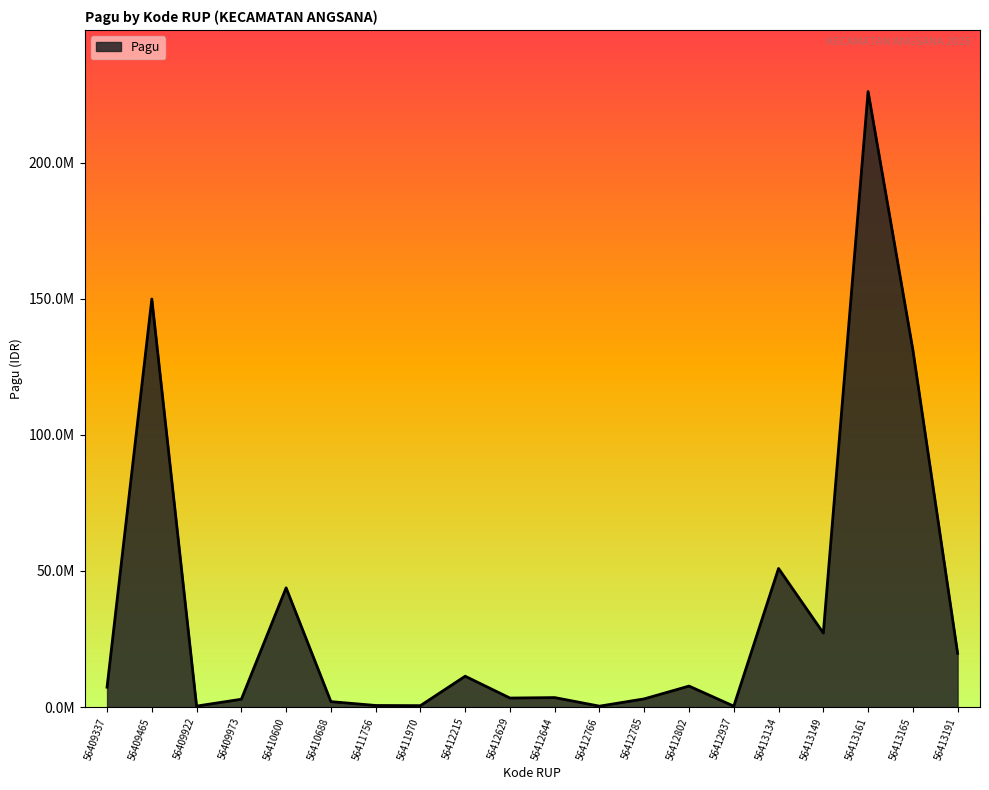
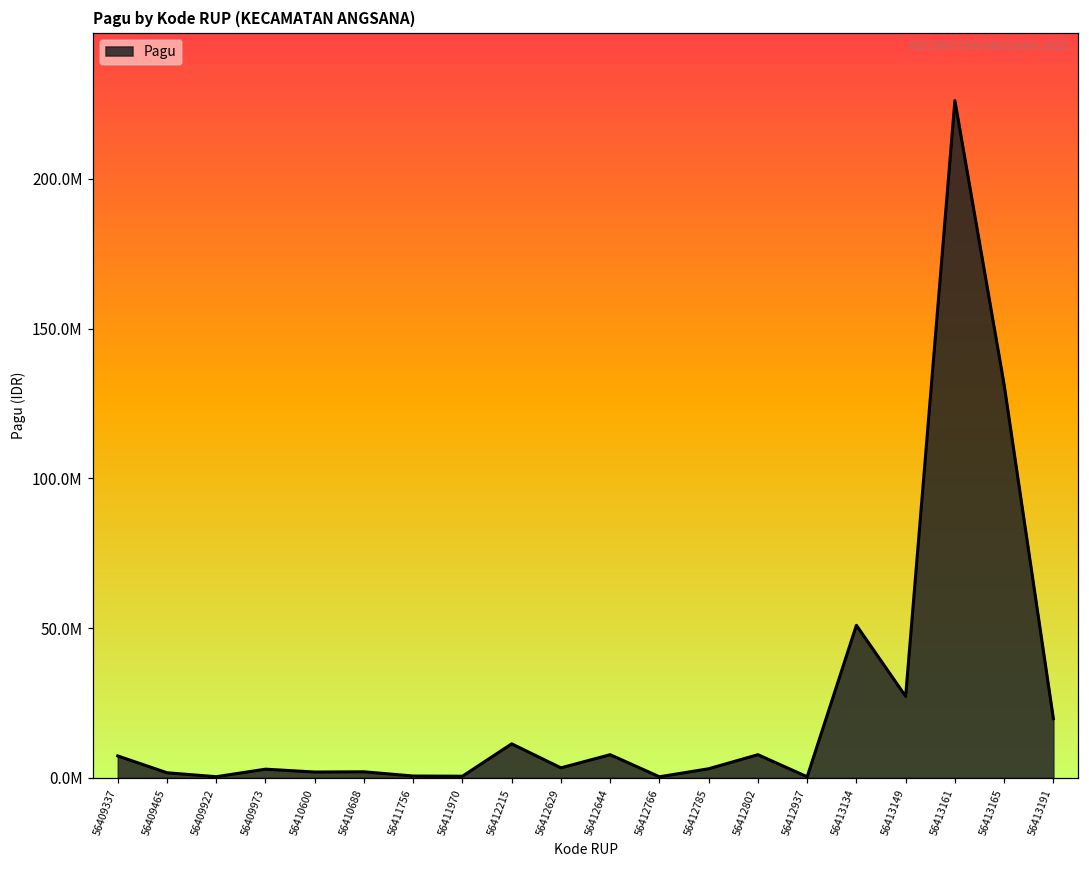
56409465: 150000000 -> 2000000
56410600: 44000000 -> 2000000
56412644: 3000000 -> 8000000
